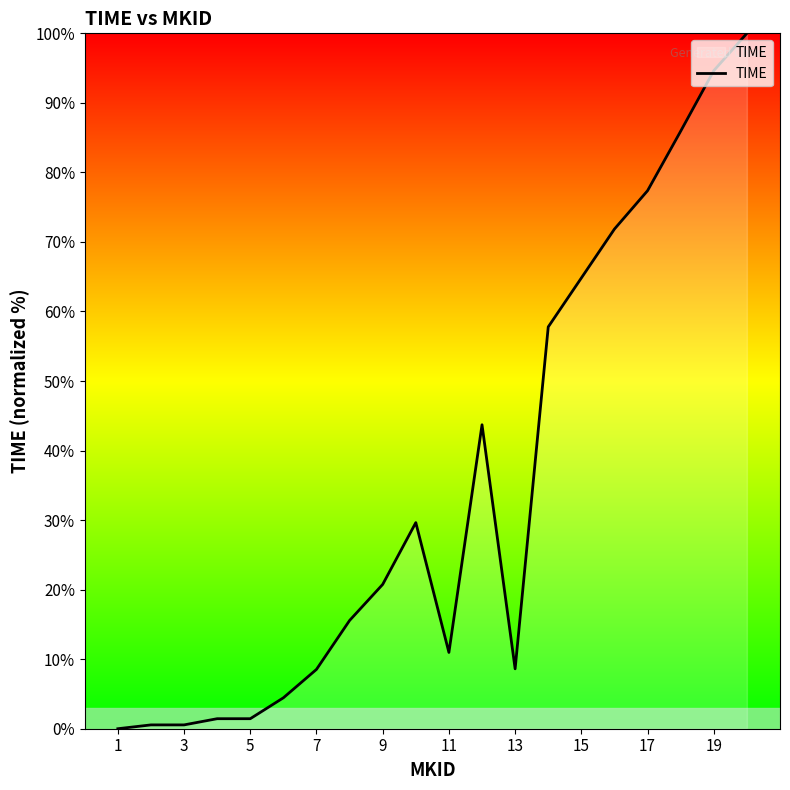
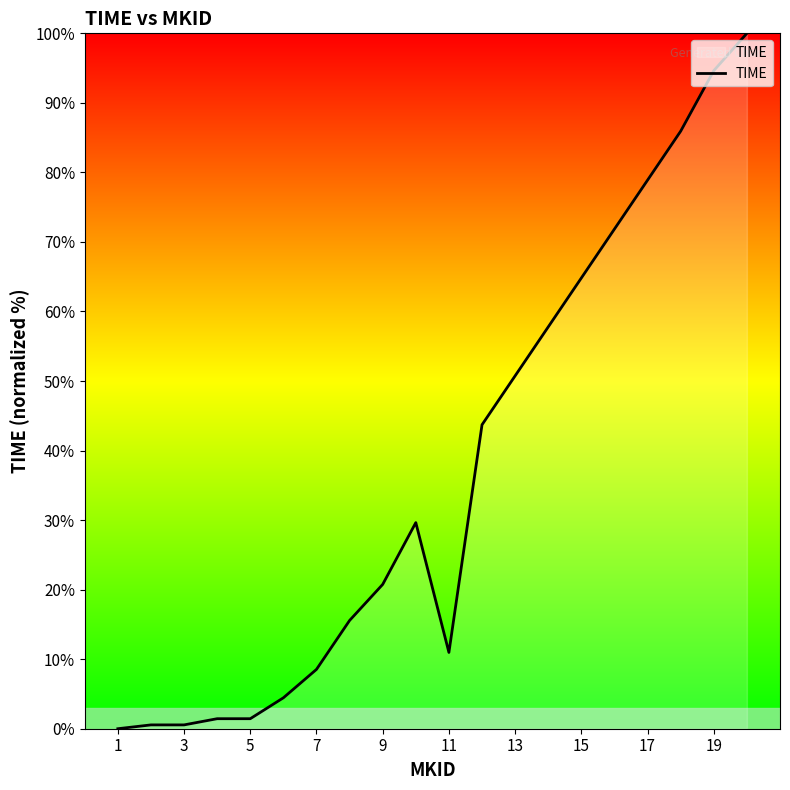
13: 9% -> 51%
17: 77% -> 79%
